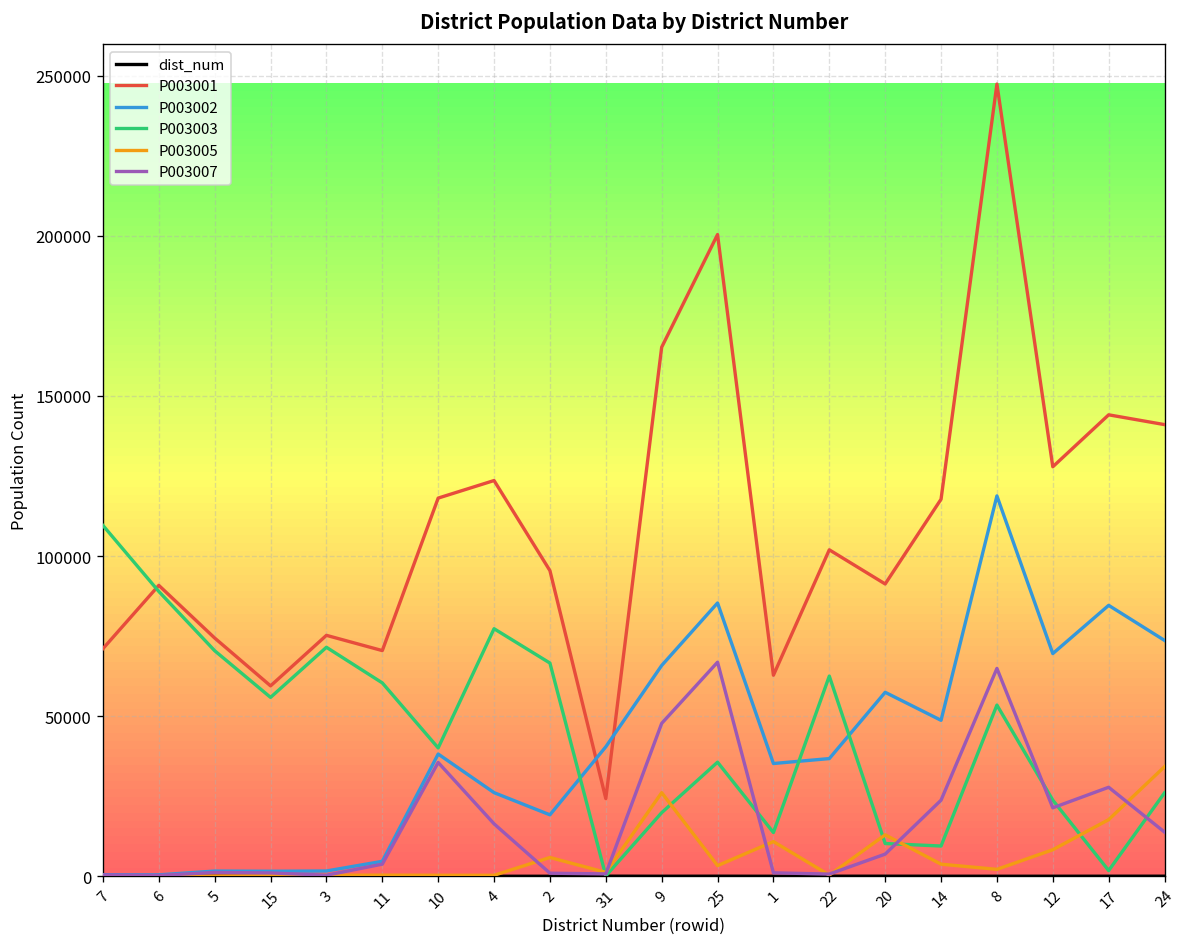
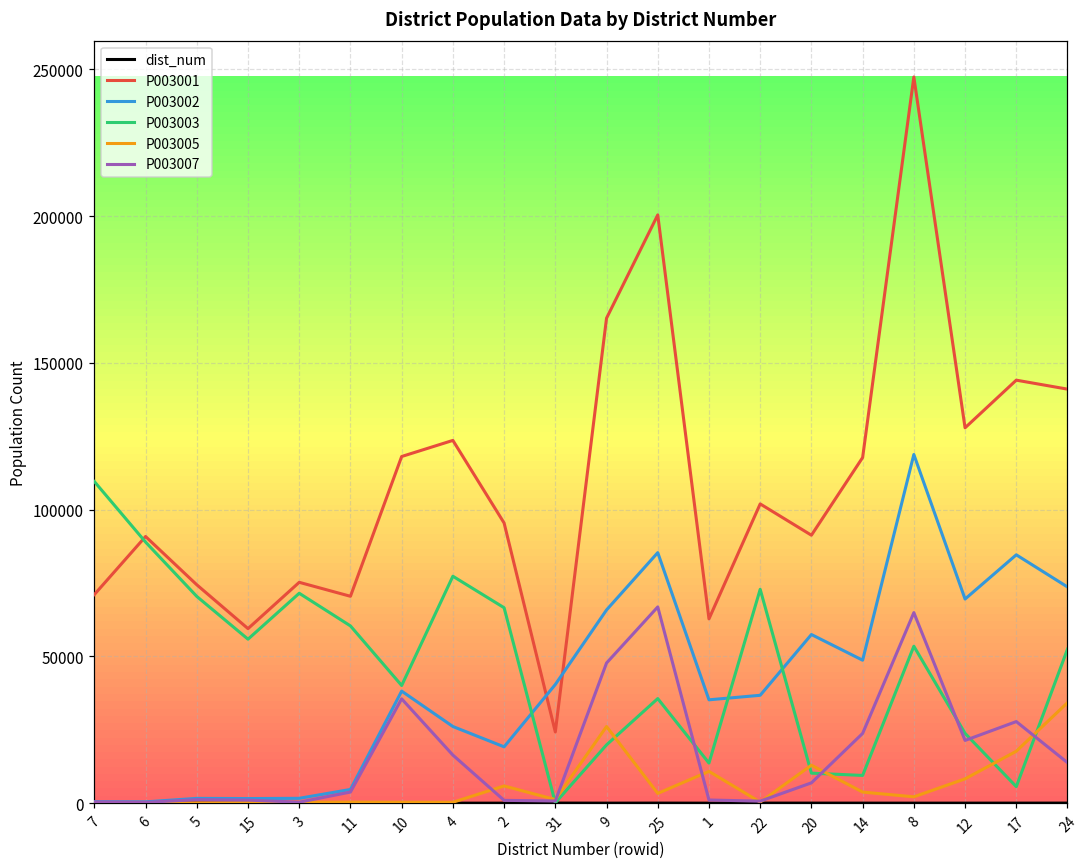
P003003, 22: 63000 -> 73000
P003003, 17: 2000 -> 6000
P003003, 24: 26000 -> 52000
